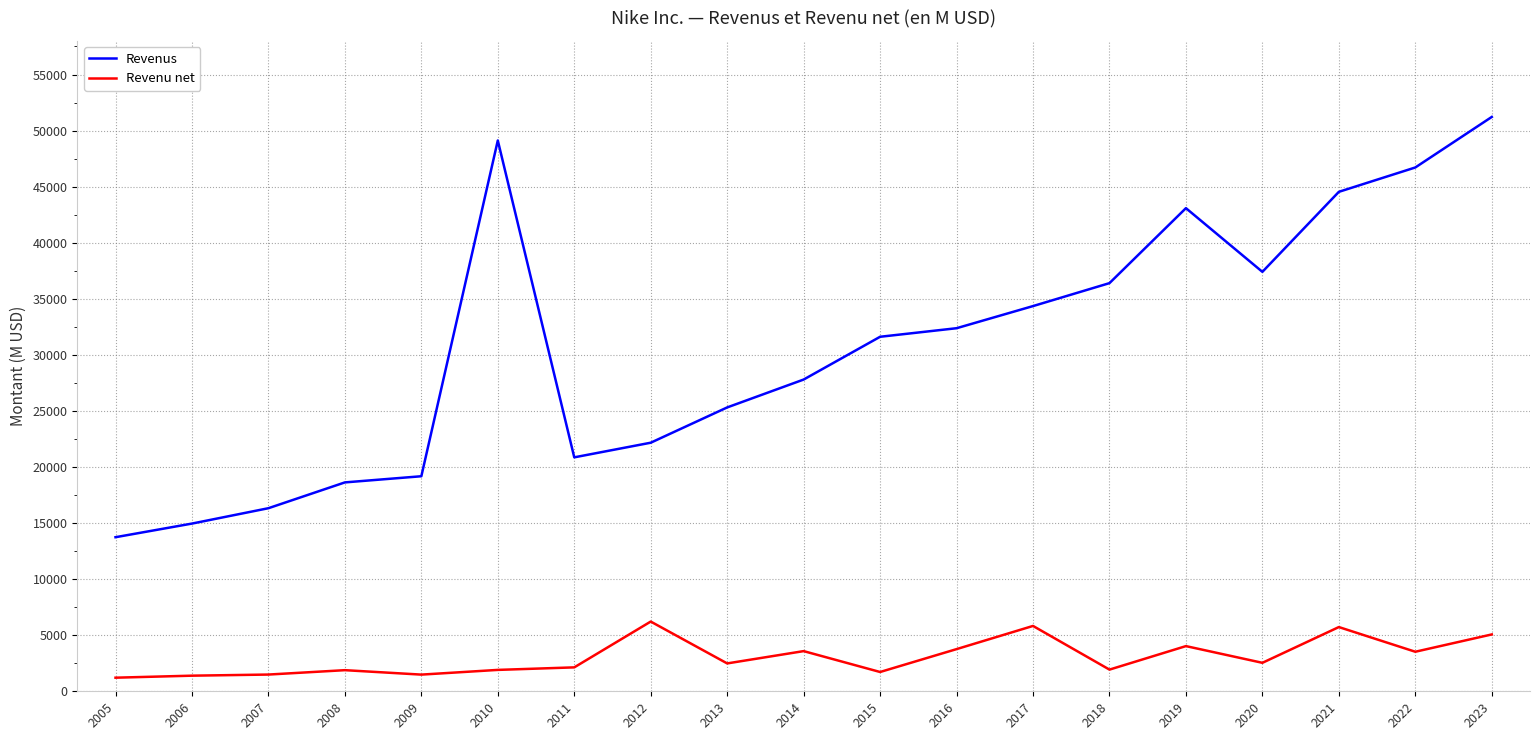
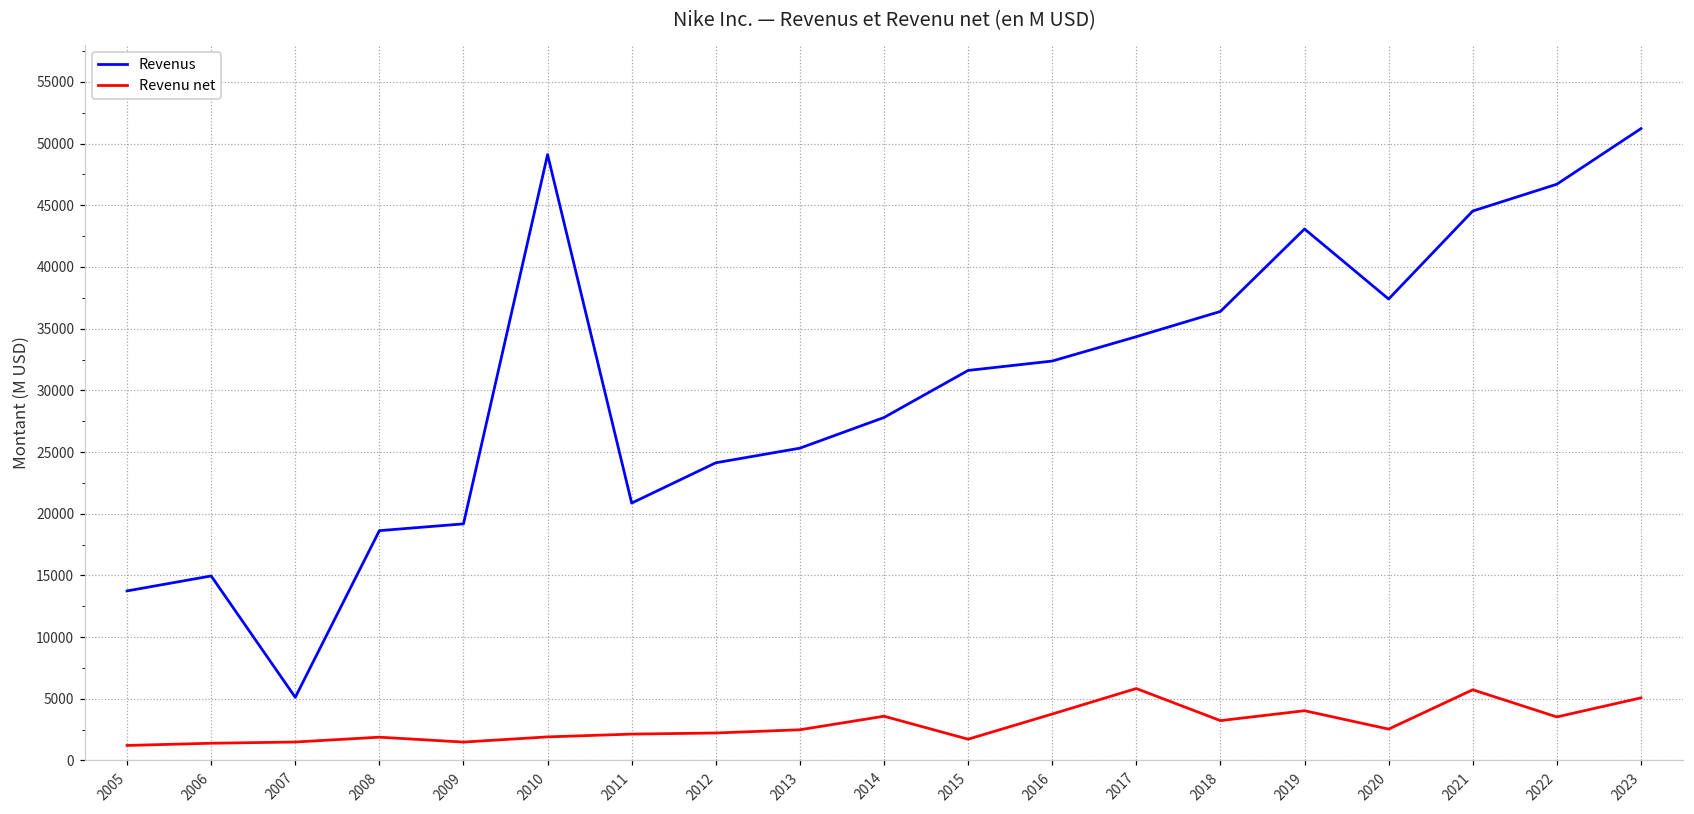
Revenus, 2007: 16300 -> 5100
Revenus, 2012: 22200 -> 24100
Revenu net, 2012: 6200 -> 2200
Revenu net, 2018: 1900 -> 3200
